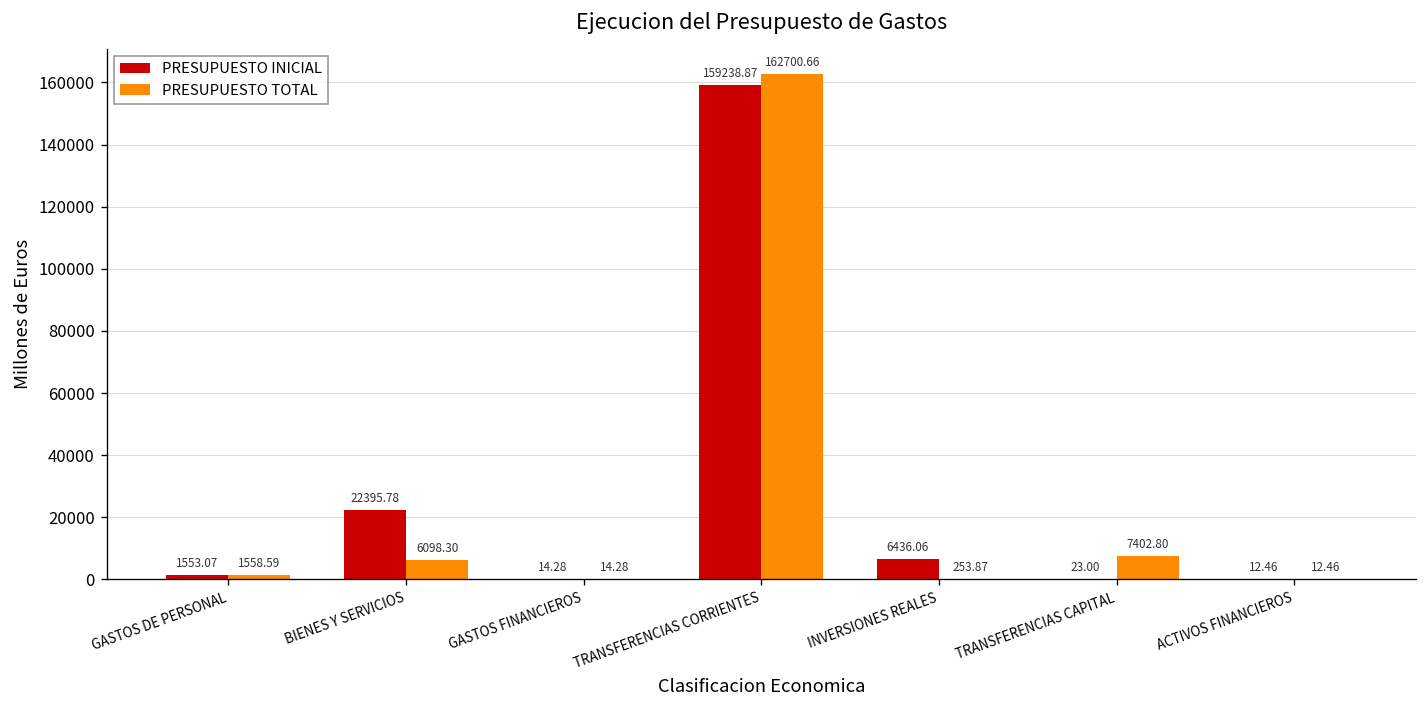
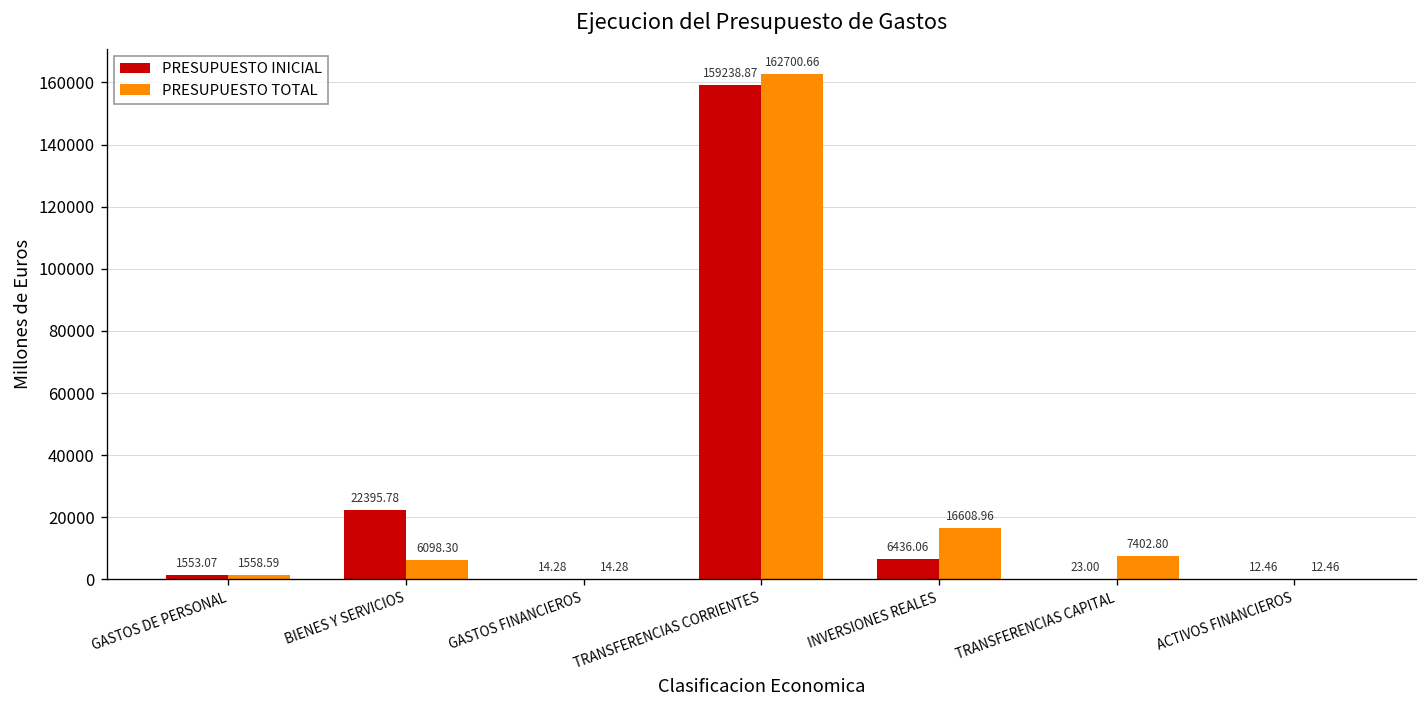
PRESUPUESTO TOTAL, INVERSIONES REALES: 253.87 -> 16608.96
